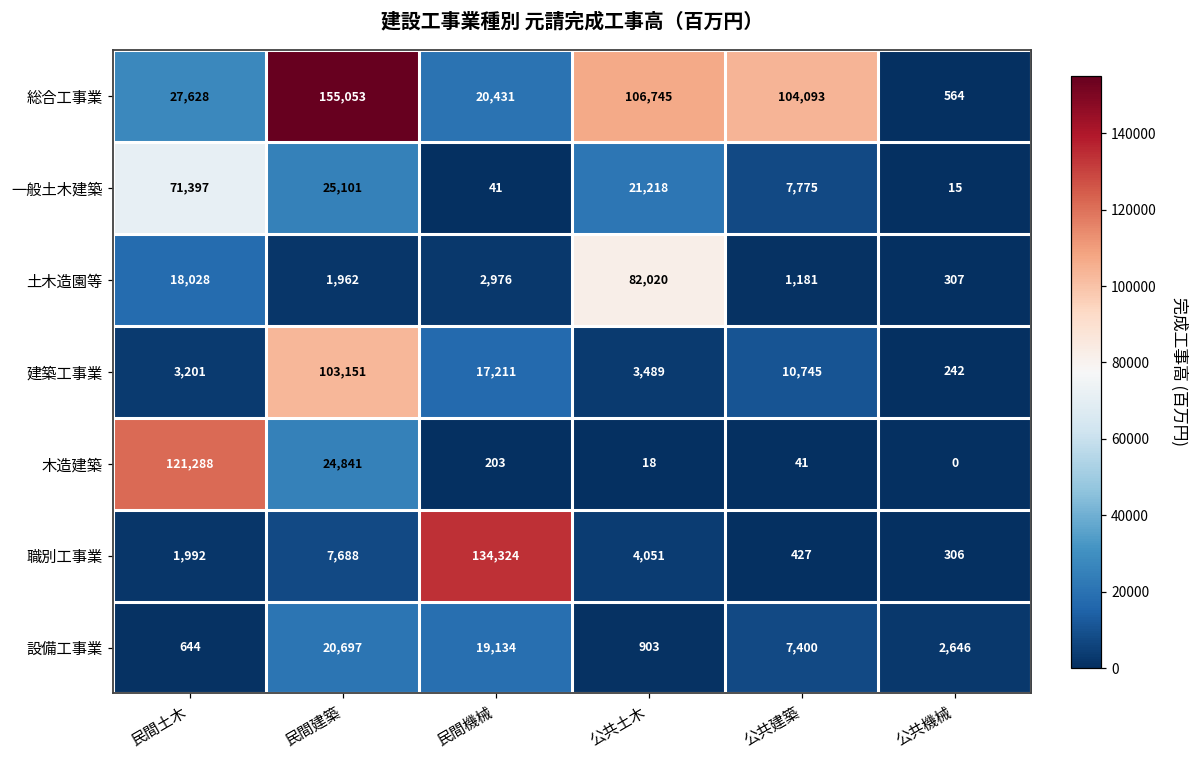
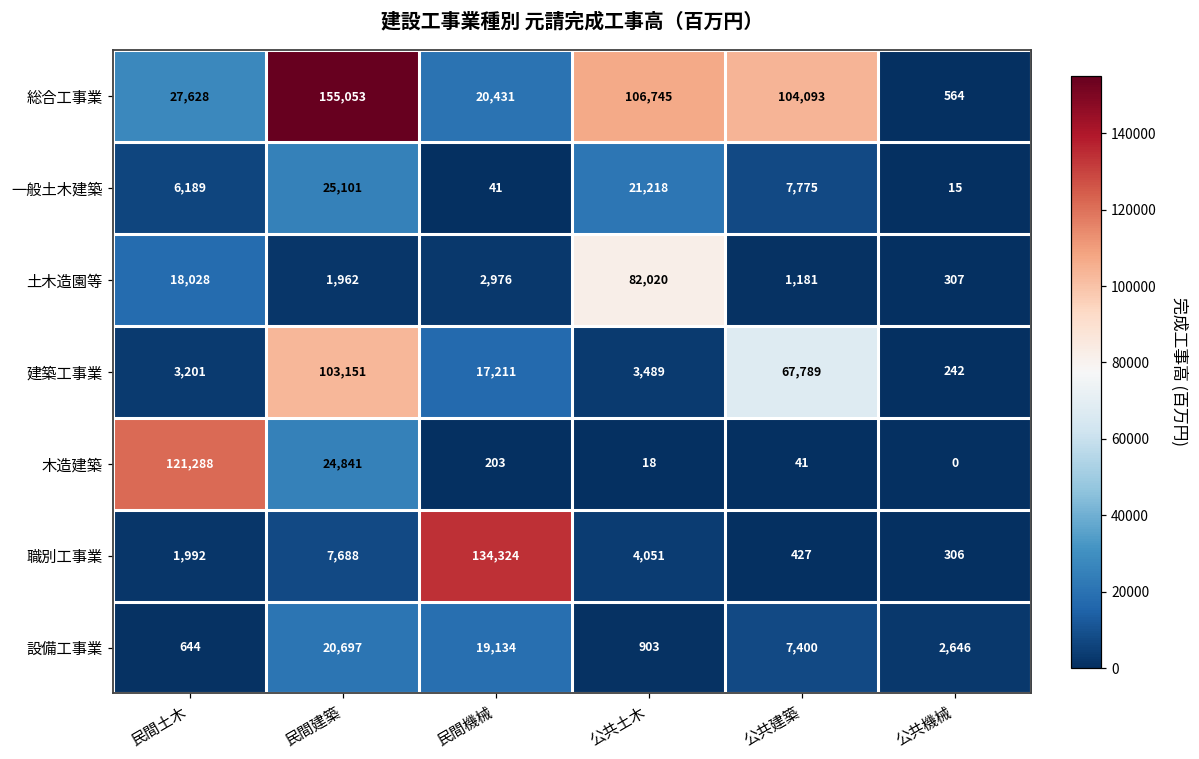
一般土木建築, 民間土木: 71,397 -> 6,189
建築工事業, 公共建築: 10,745 -> 67,789
